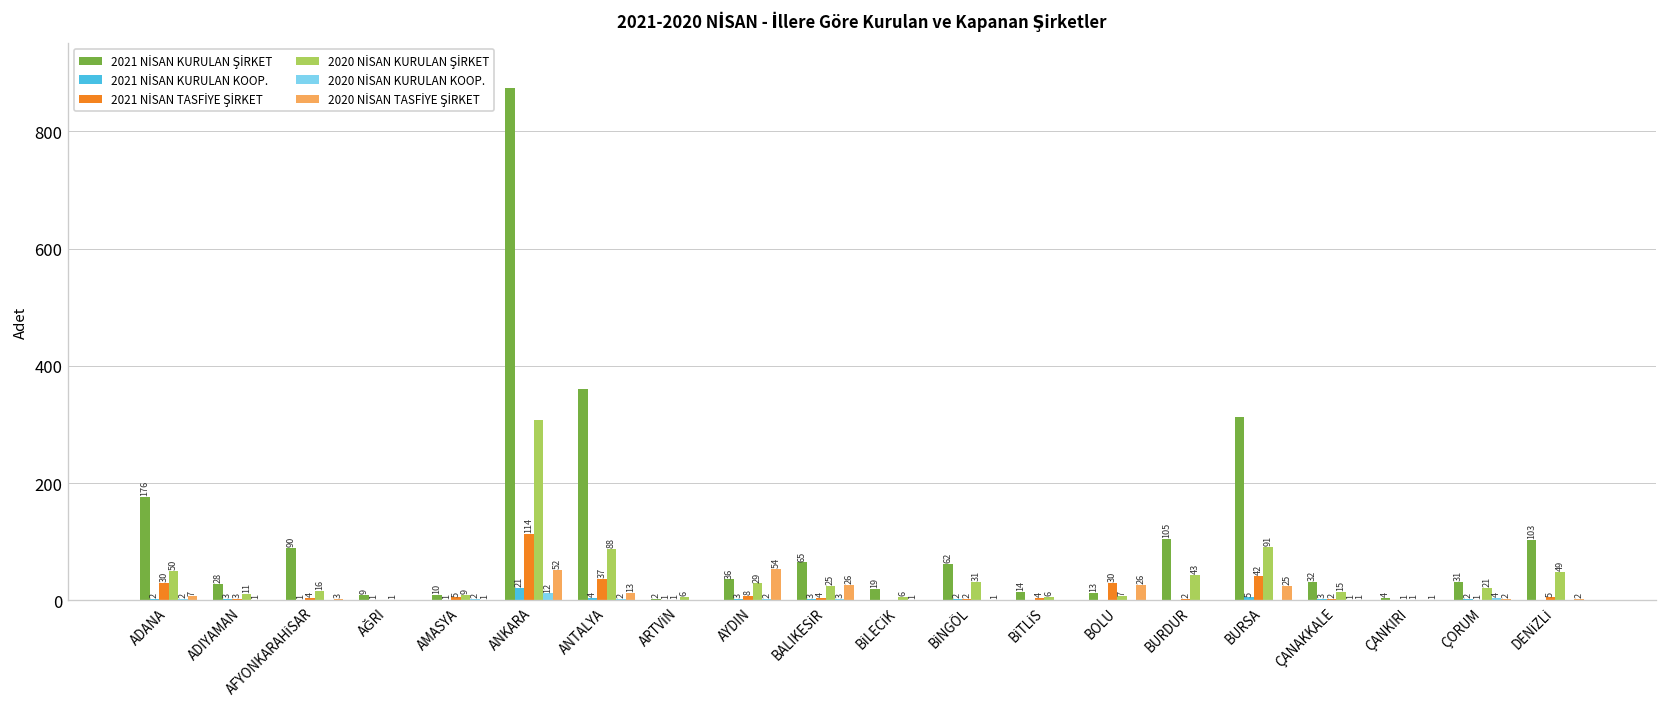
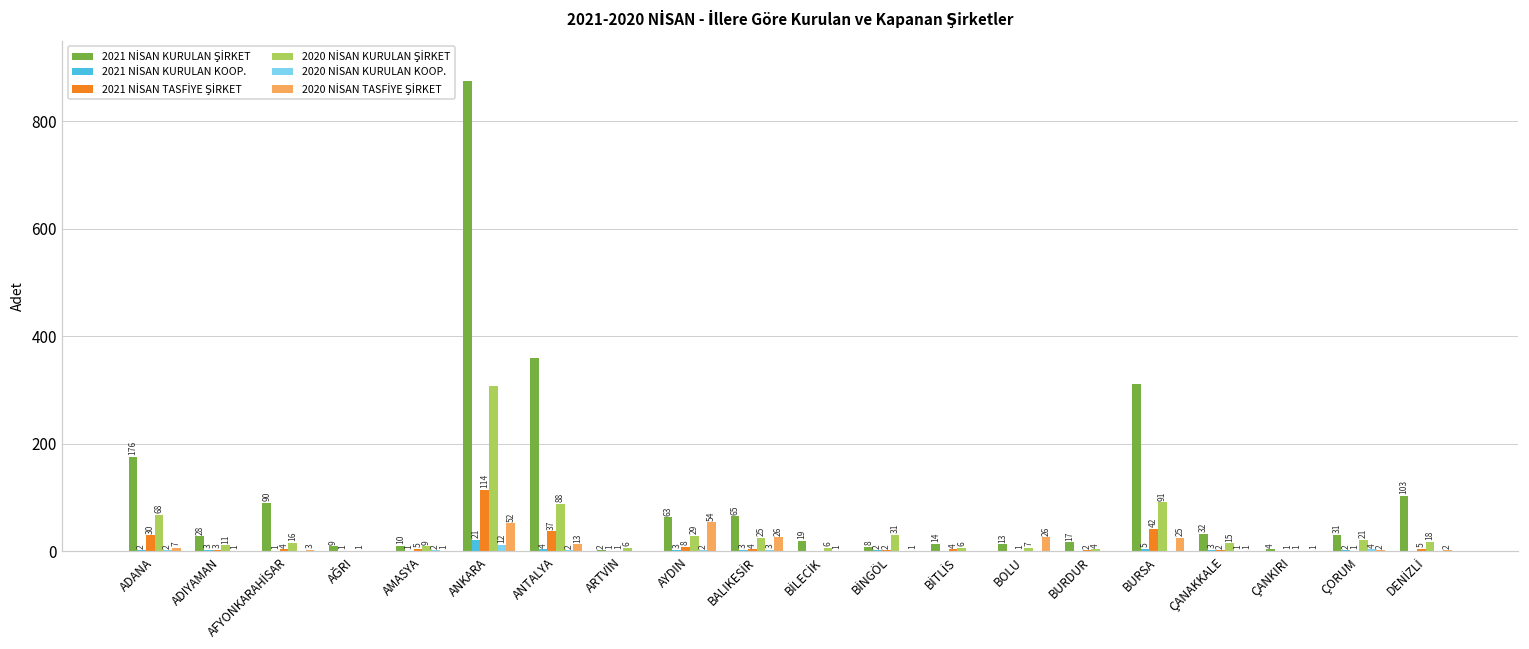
2020 NİSAN KURULAN ŞİRKET, ADANA: 50 -> 68
2021 NİSAN KURULAN ŞİRKET, AYDIN: 36 -> 63
2021 NİSAN KURULAN ŞİRKET, BİNGÖL: 62 -> 8
2021 NİSAN TASFİYE ŞİRKET, BOLU: 30 -> 1
2021 NİSAN KURULAN ŞİRKET, BURDUR: 105 -> 17
2020 NİSAN KURULAN ŞİRKET, BURDUR: 43 -> 4
2020 NİSAN KURULAN ŞİRKET, DENİZLİ: 49 -> 18
